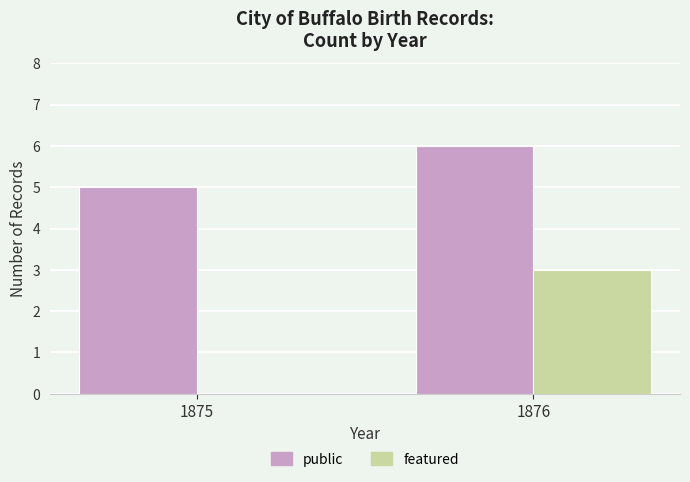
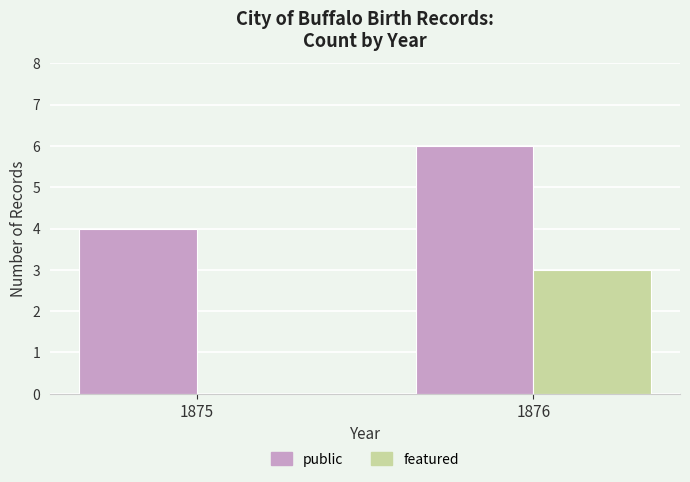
public, 1875: 5 -> 4
